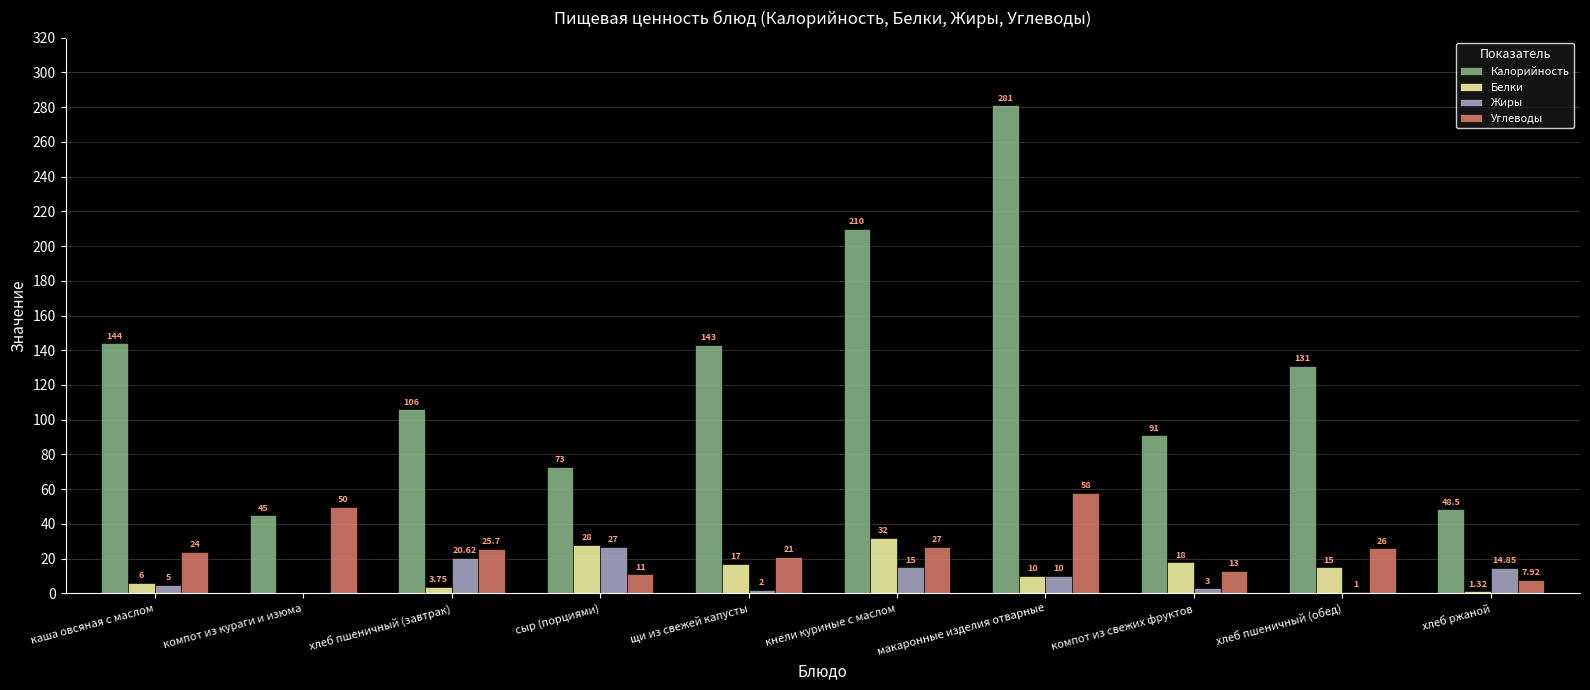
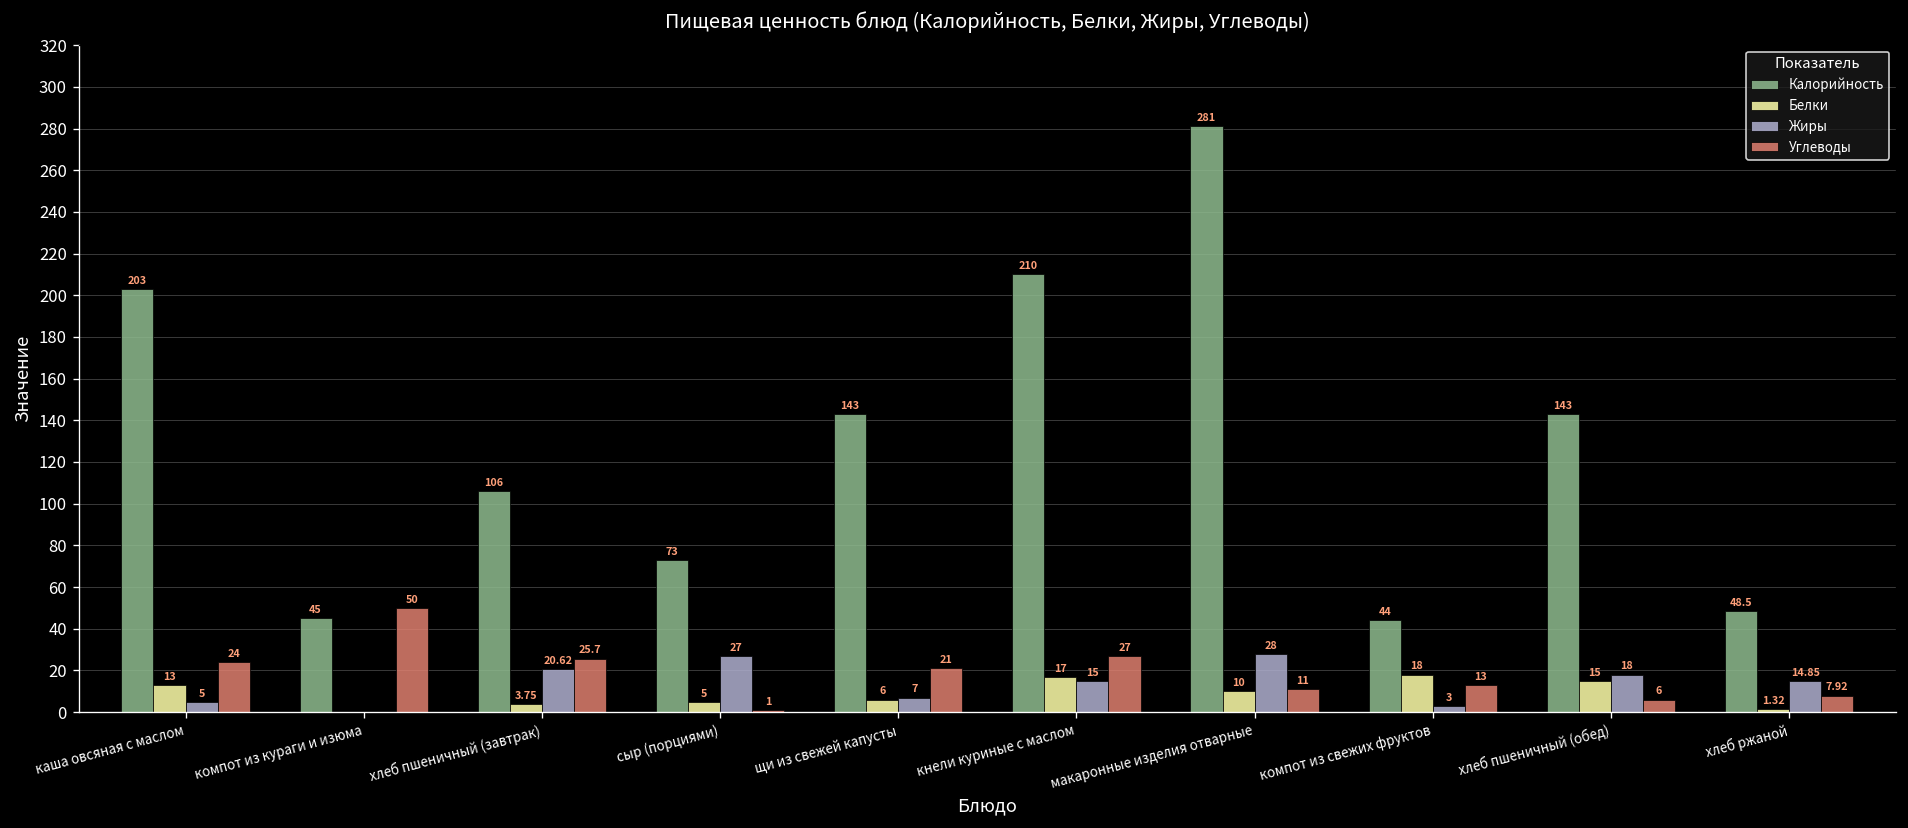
Калорийность, каша овсяная с маслом: 144 -> 203
Белки, каша овсяная с маслом: 6 -> 13
Белки, сыр (порциями): 28 -> 5
Углеводы, сыр (порциями): 11 -> 1
Белки, щи из свежей капусты: 17 -> 6
Жиры, щи из свежей капусты: 2 -> 7
Белки, кнели куриные с маслом: 32 -> 17
Жиры, макаронные изделия отварные: 10 -> 28
Углеводы, макаронные изделия отварные: 58 -> 11
Калорийность, компот из свежих фруктов: 91 -> 44
Калорийность, хлеб пшеничный (обед): 131 -> 143
Жиры, хлеб пшеничный (обед): 1 -> 18
Углеводы, хлеб пшеничный (обед): 26 -> 6
